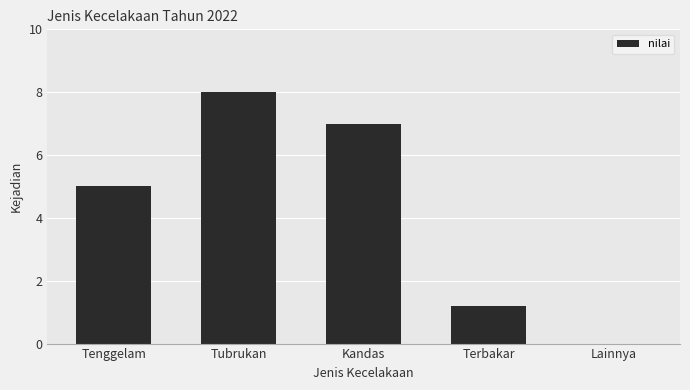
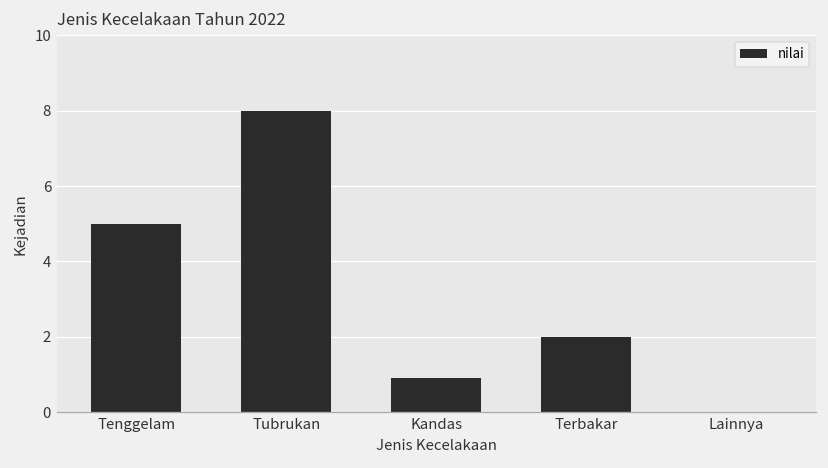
Kandas: 7.0 -> 0.9
Terbakar: 1.2 -> 2.0
